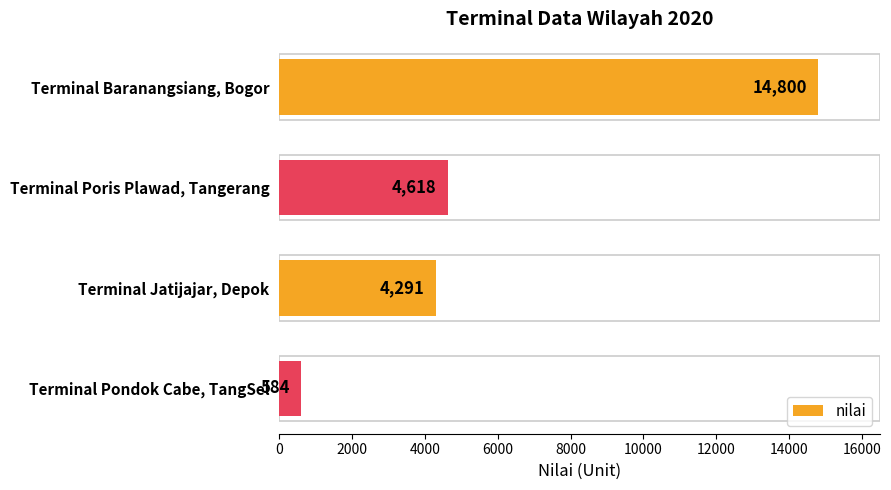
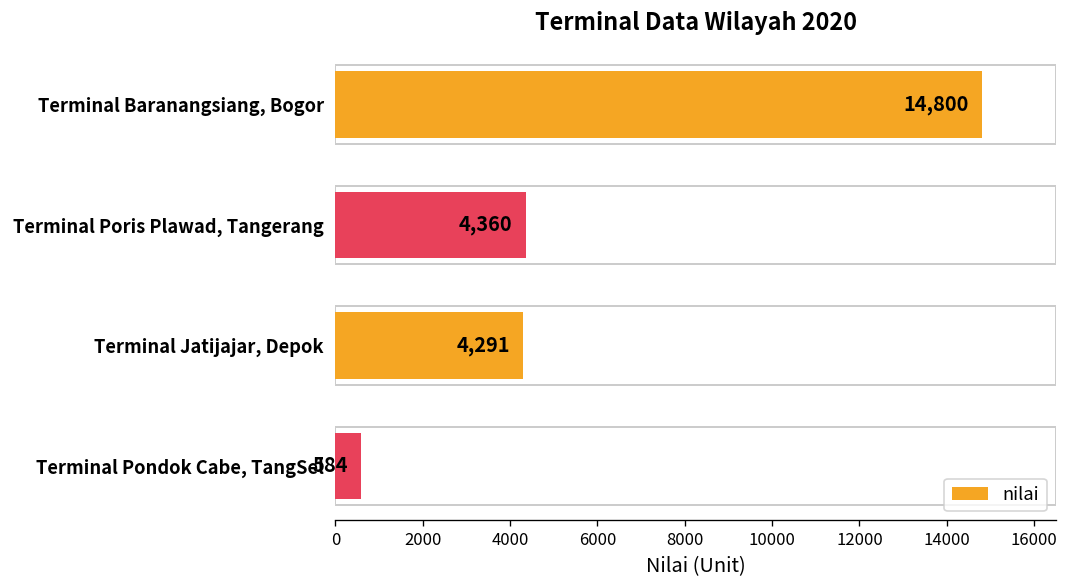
Terminal Poris Plawad, Tangerang: 4,618 -> 4,360
